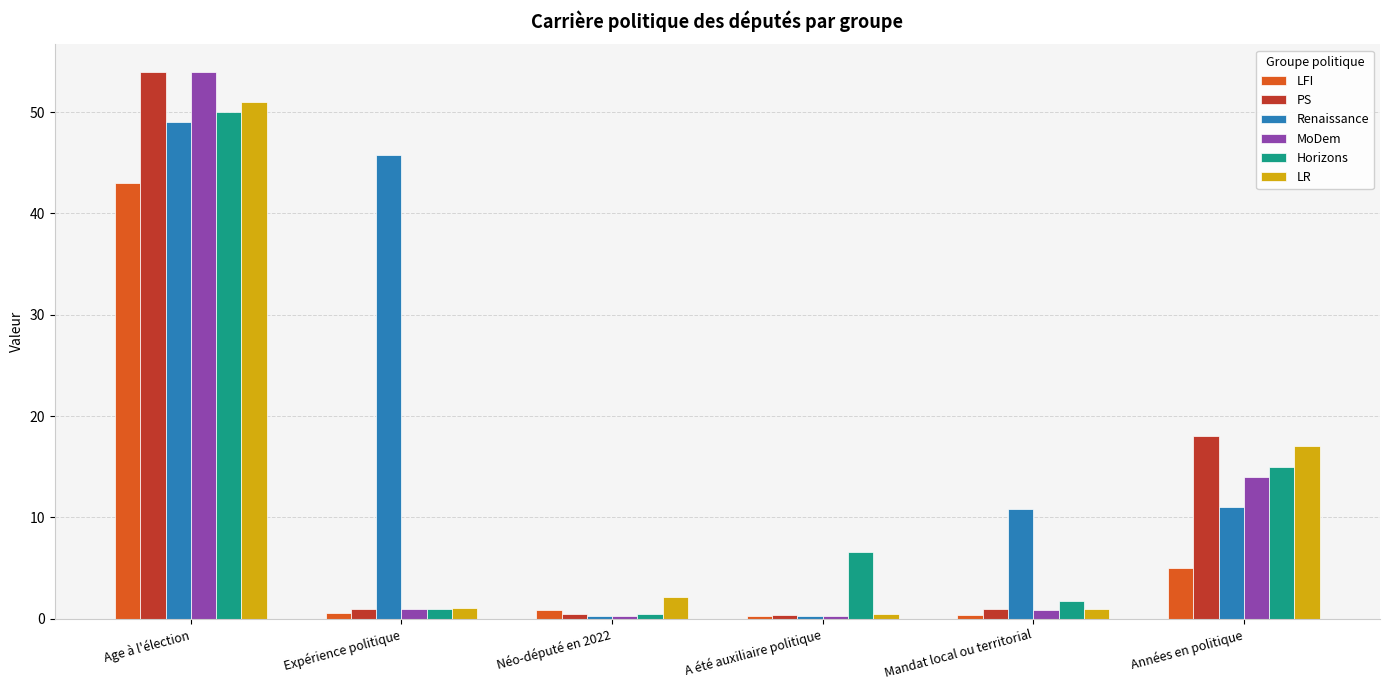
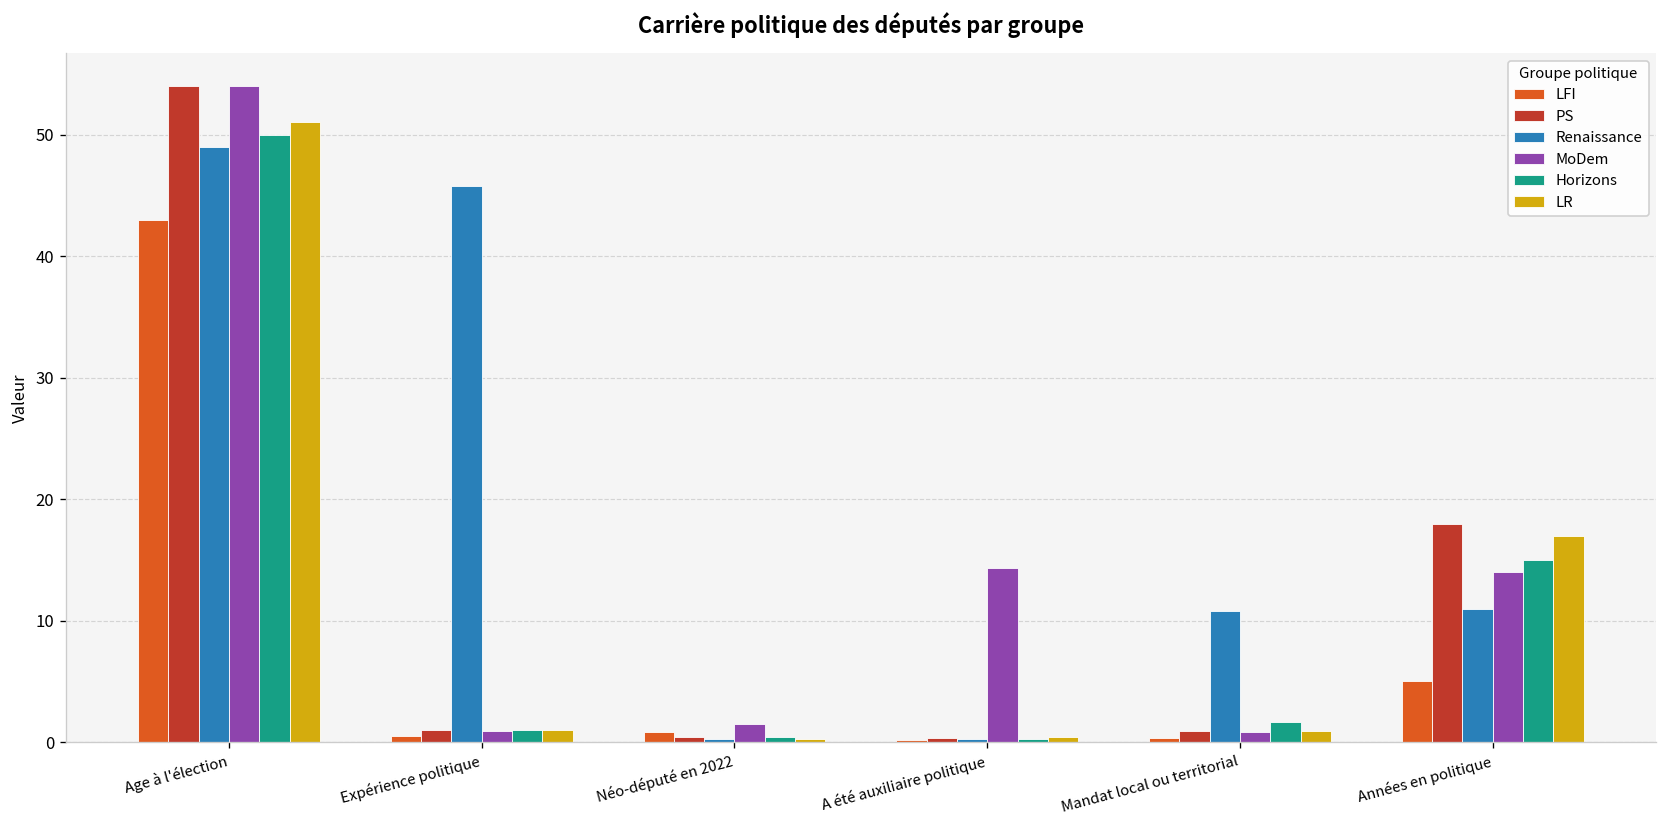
MoDem, Néo-député en 2022: 0.3 -> 1.5
LR, Néo-député en 2022: 2.2 -> 0.2
MoDem, A été auxiliaire politique: 0.2 -> 14.4
Horizons, A été auxiliaire politique: 6.6 -> 0.2
